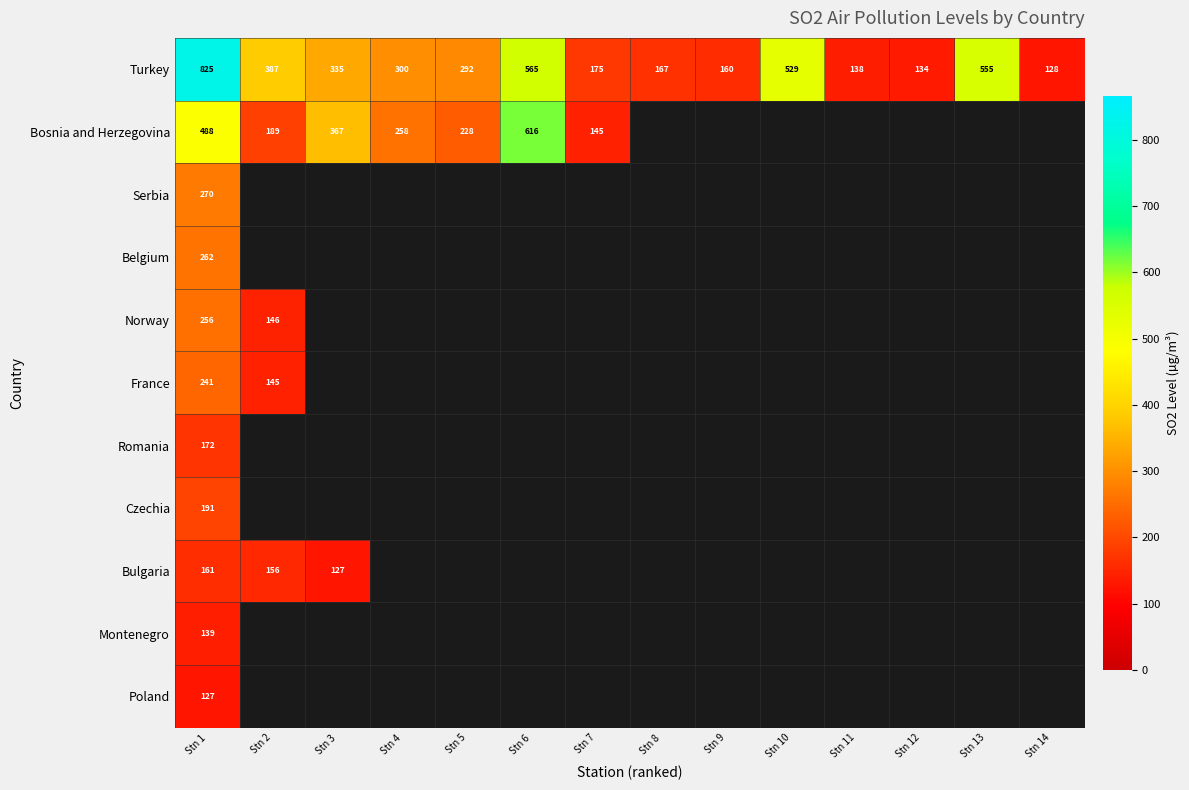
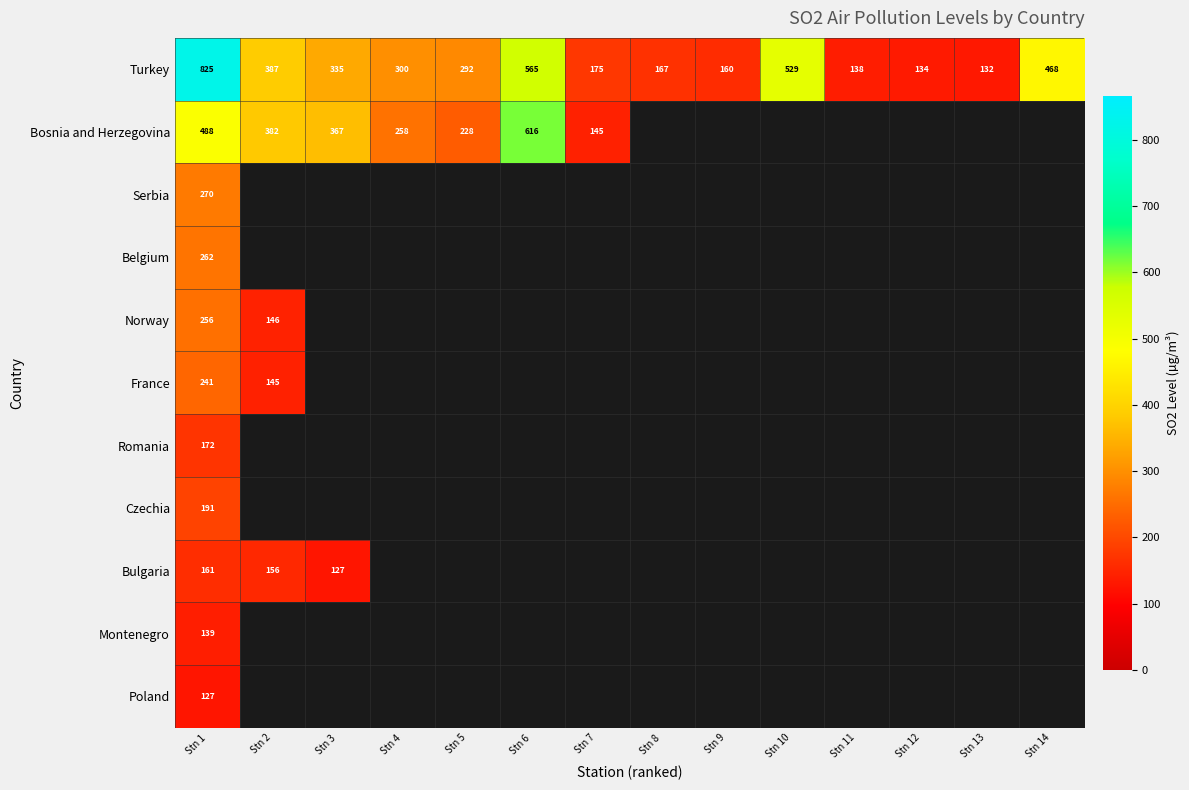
Turkey, Stn 13: 555 -> 132
Turkey, Stn 14: 128 -> 468
Bosnia and Herzegovina, Stn 2: 189 -> 382
